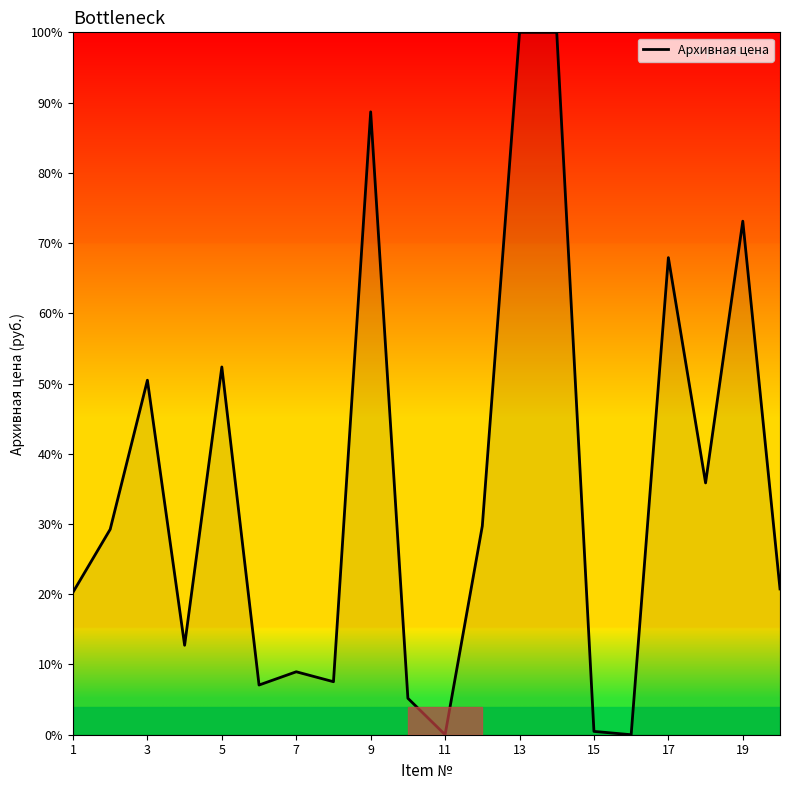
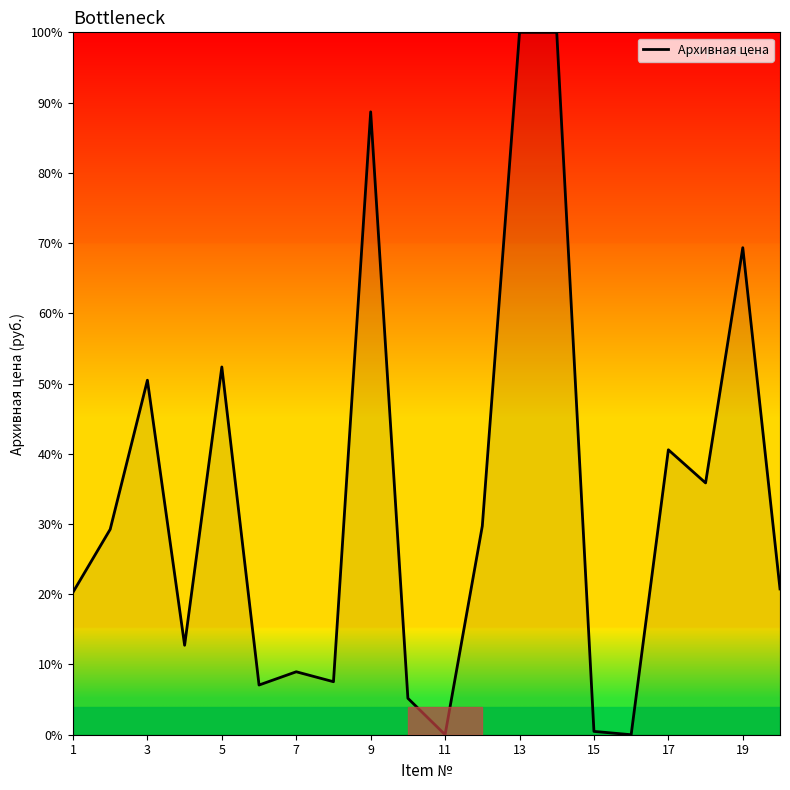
17: 68% -> 41%
19: 73% -> 69%
